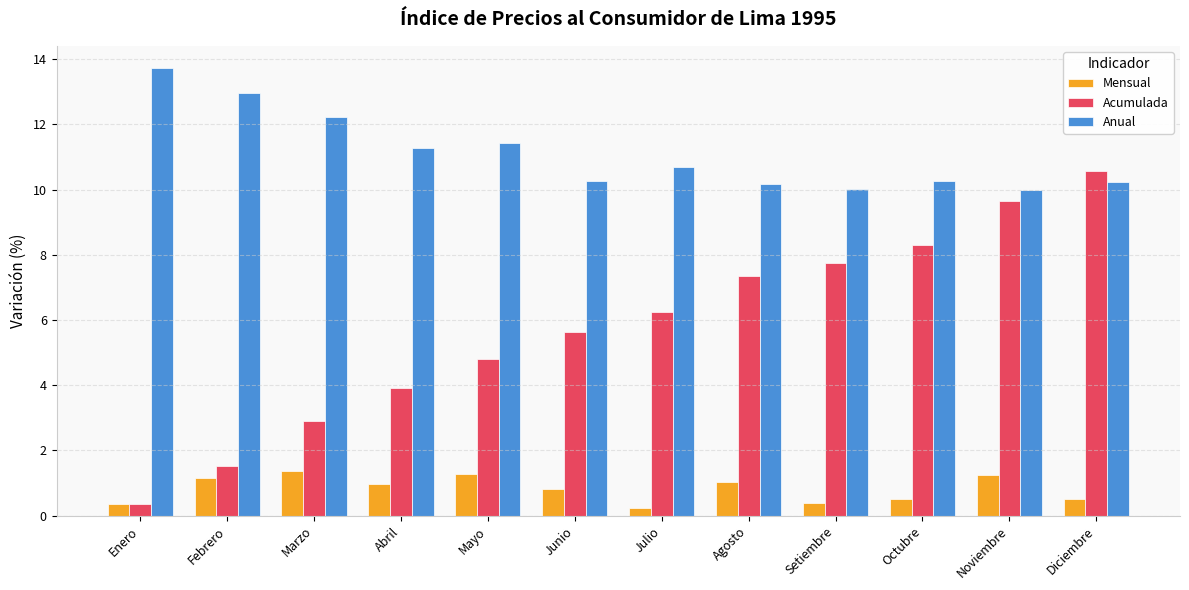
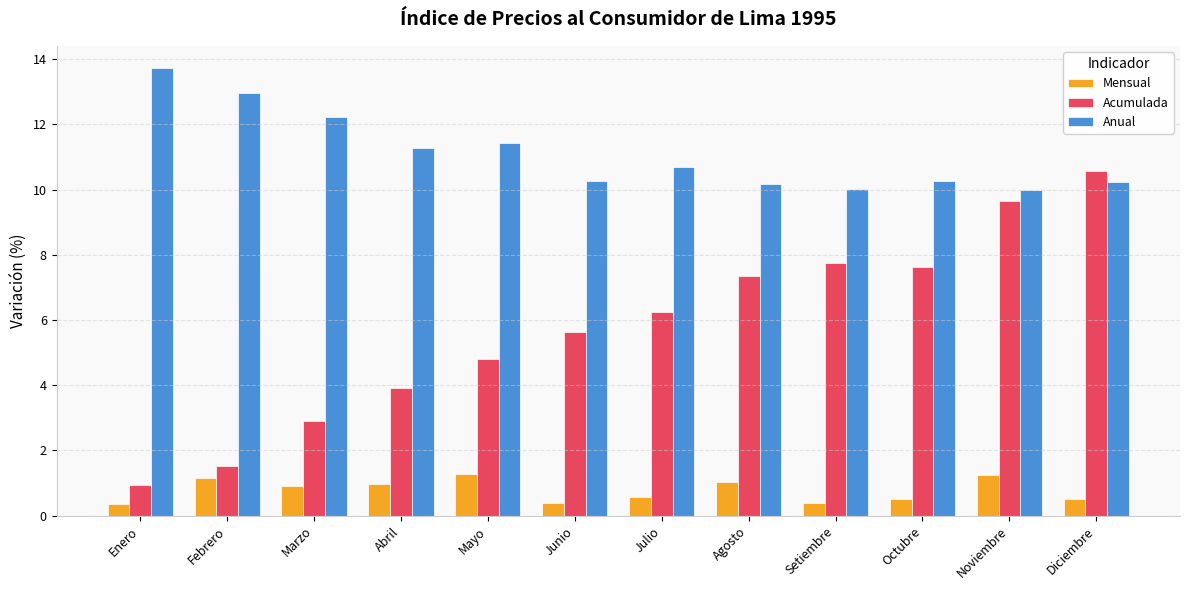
Acumulada, Enero: 0.4 -> 1.0
Mensual, Marzo: 1.4 -> 0.9
Mensual, Junio: 0.8 -> 0.4
Mensual, Julio: 0.2 -> 0.6
Acumulada, Octubre: 8.3 -> 7.6
